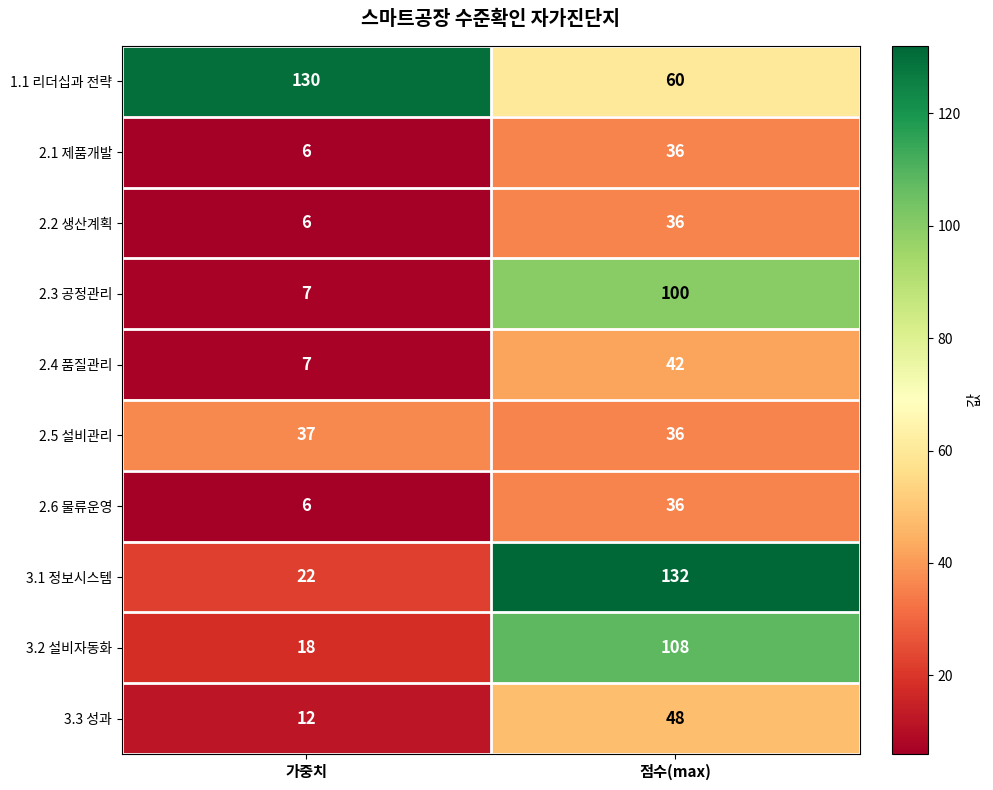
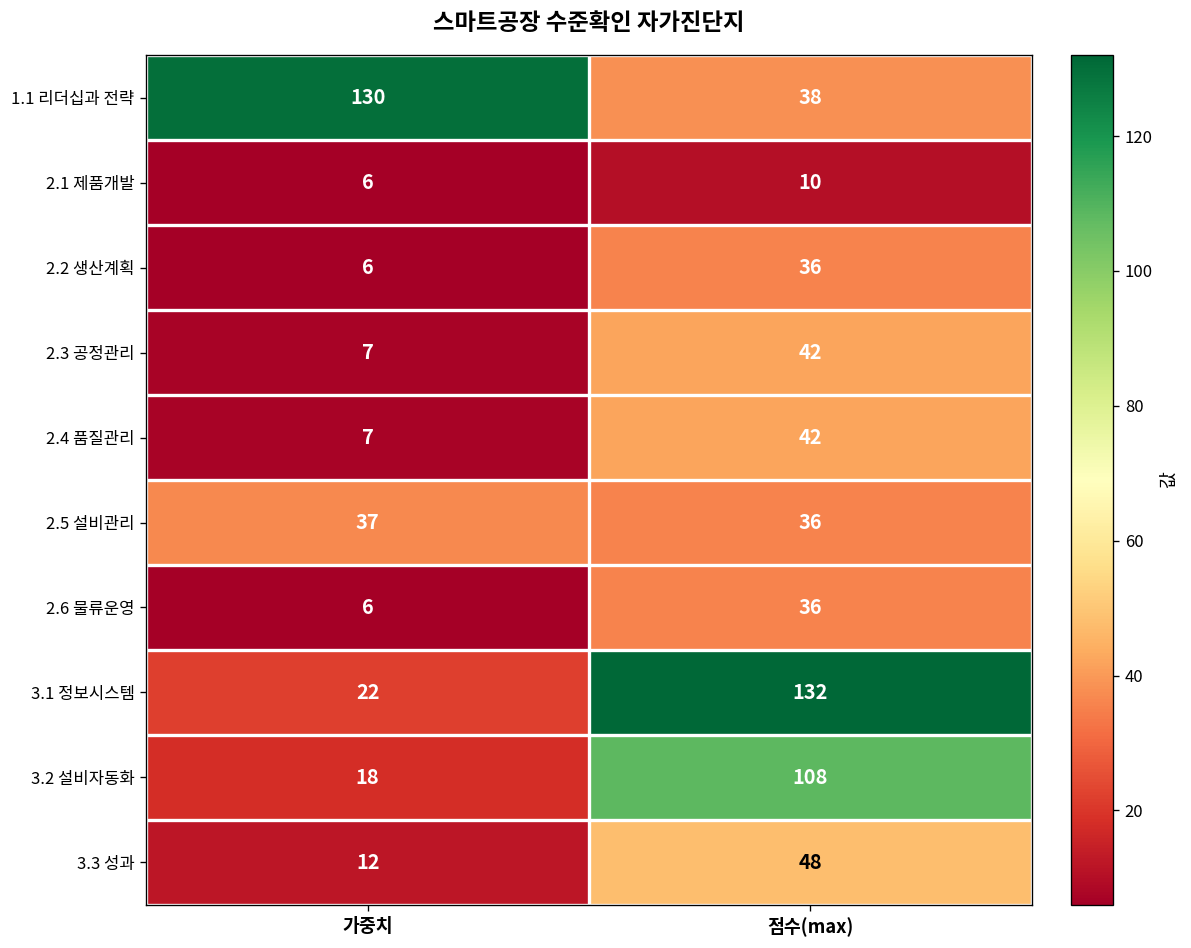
1.1 리더십과 전략, 점수(max): 60 -> 38
2.1 제품개발, 점수(max): 36 -> 10
2.3 공정관리, 점수(max): 100 -> 42
